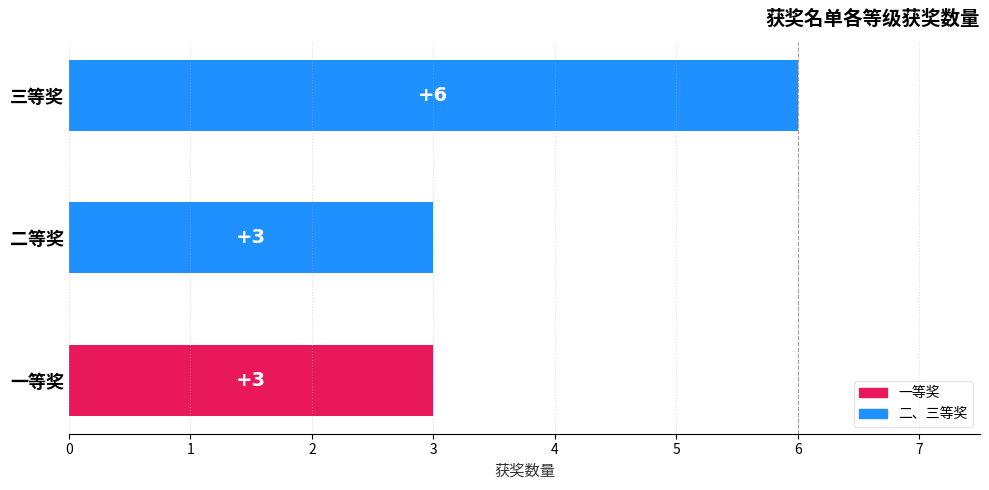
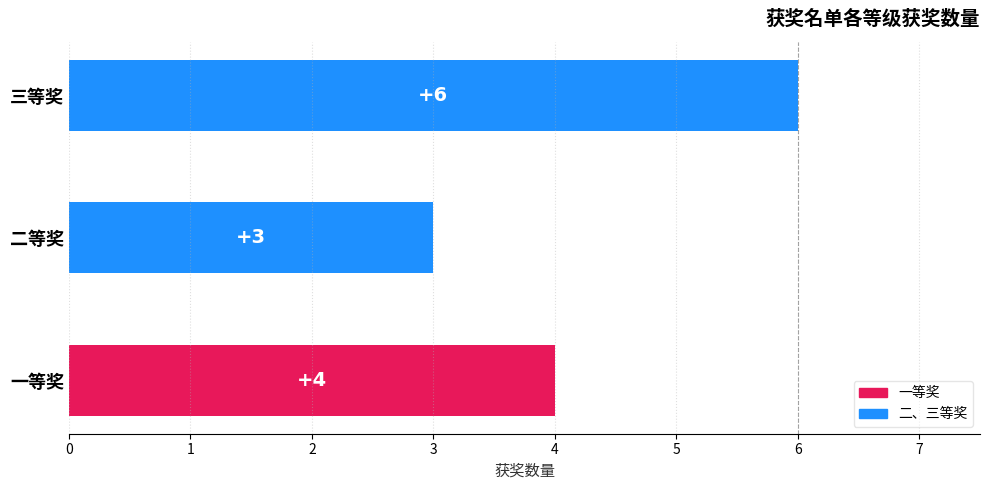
一等奖: +3 -> +4
